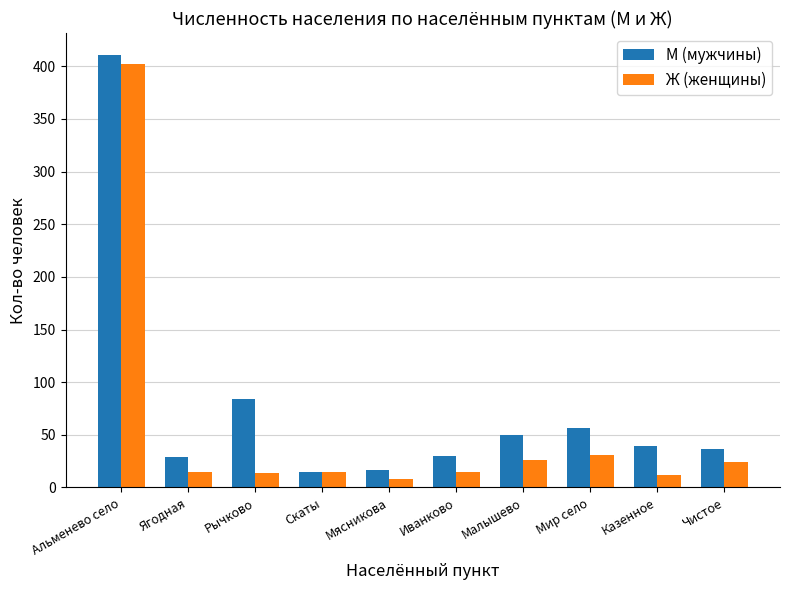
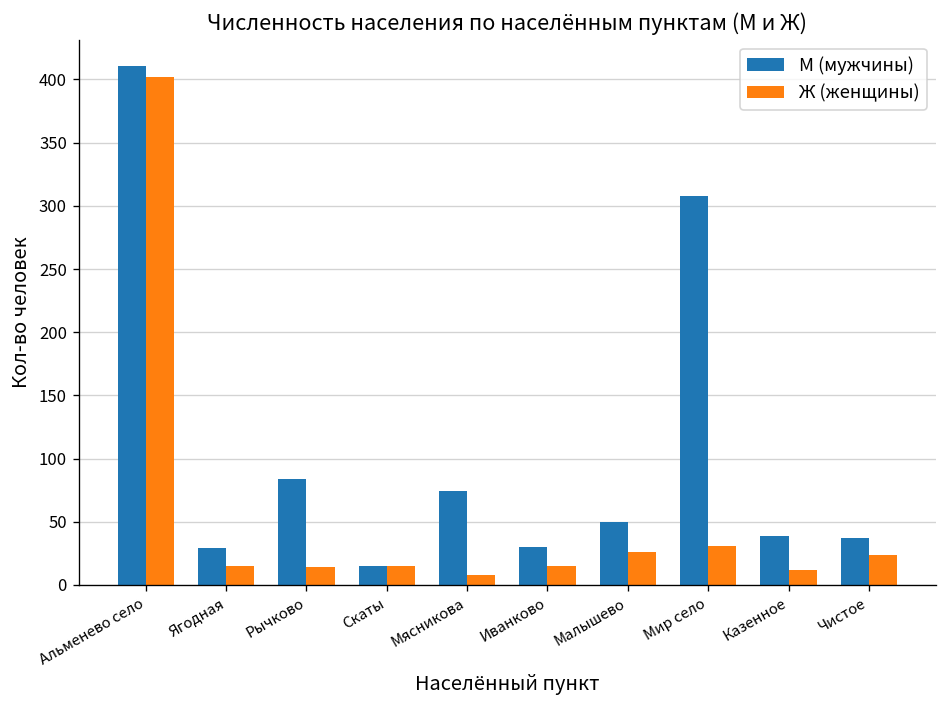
М (мужчины), Мясникова: 17 -> 74
М (мужчины), Мир село: 56 -> 308
